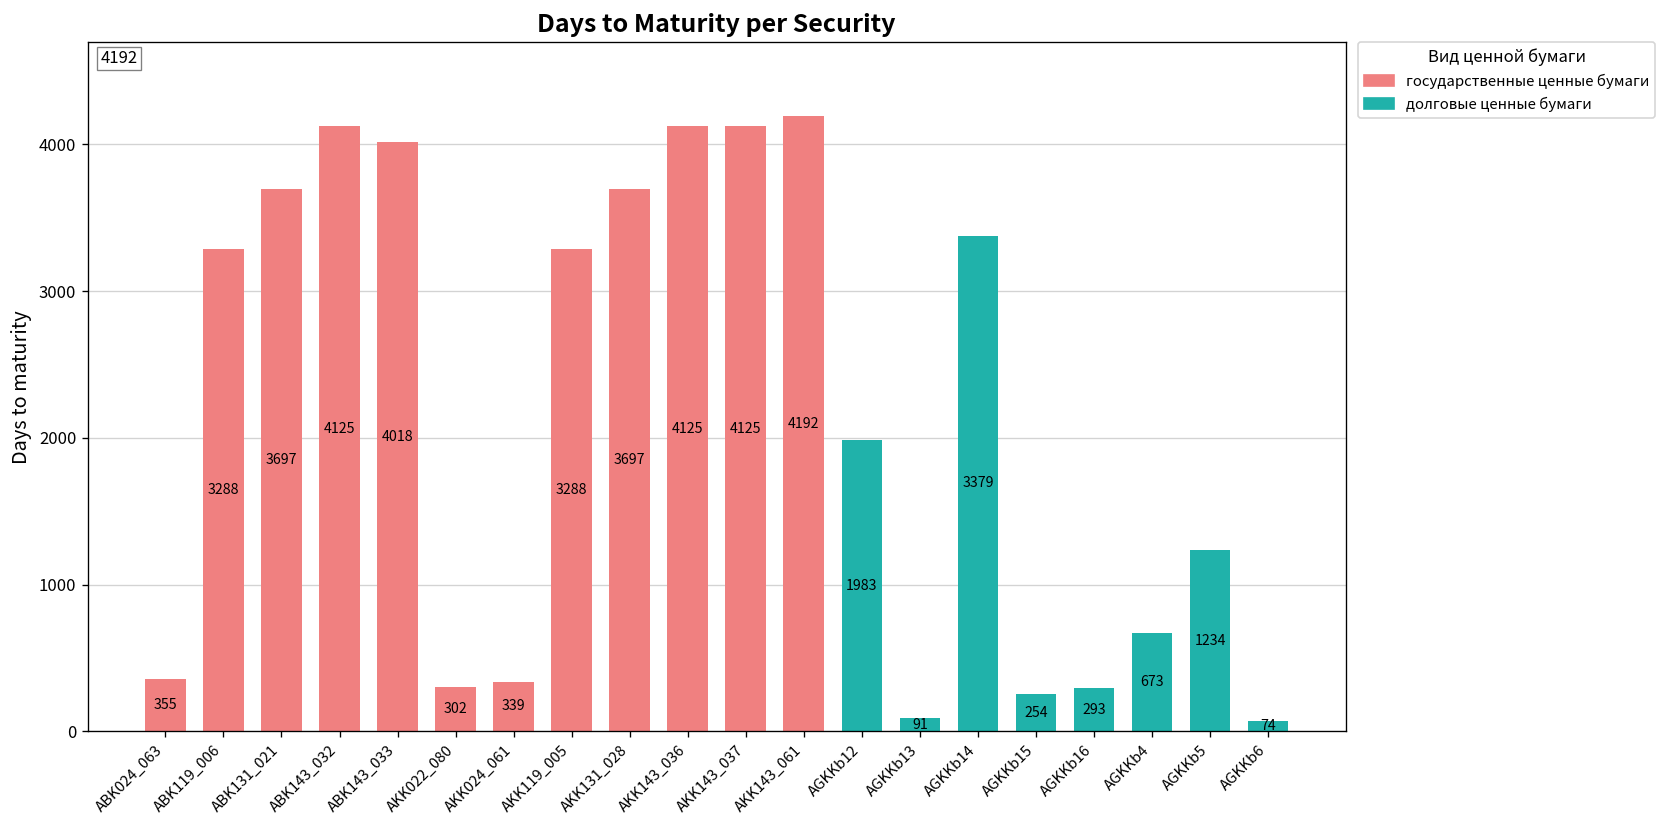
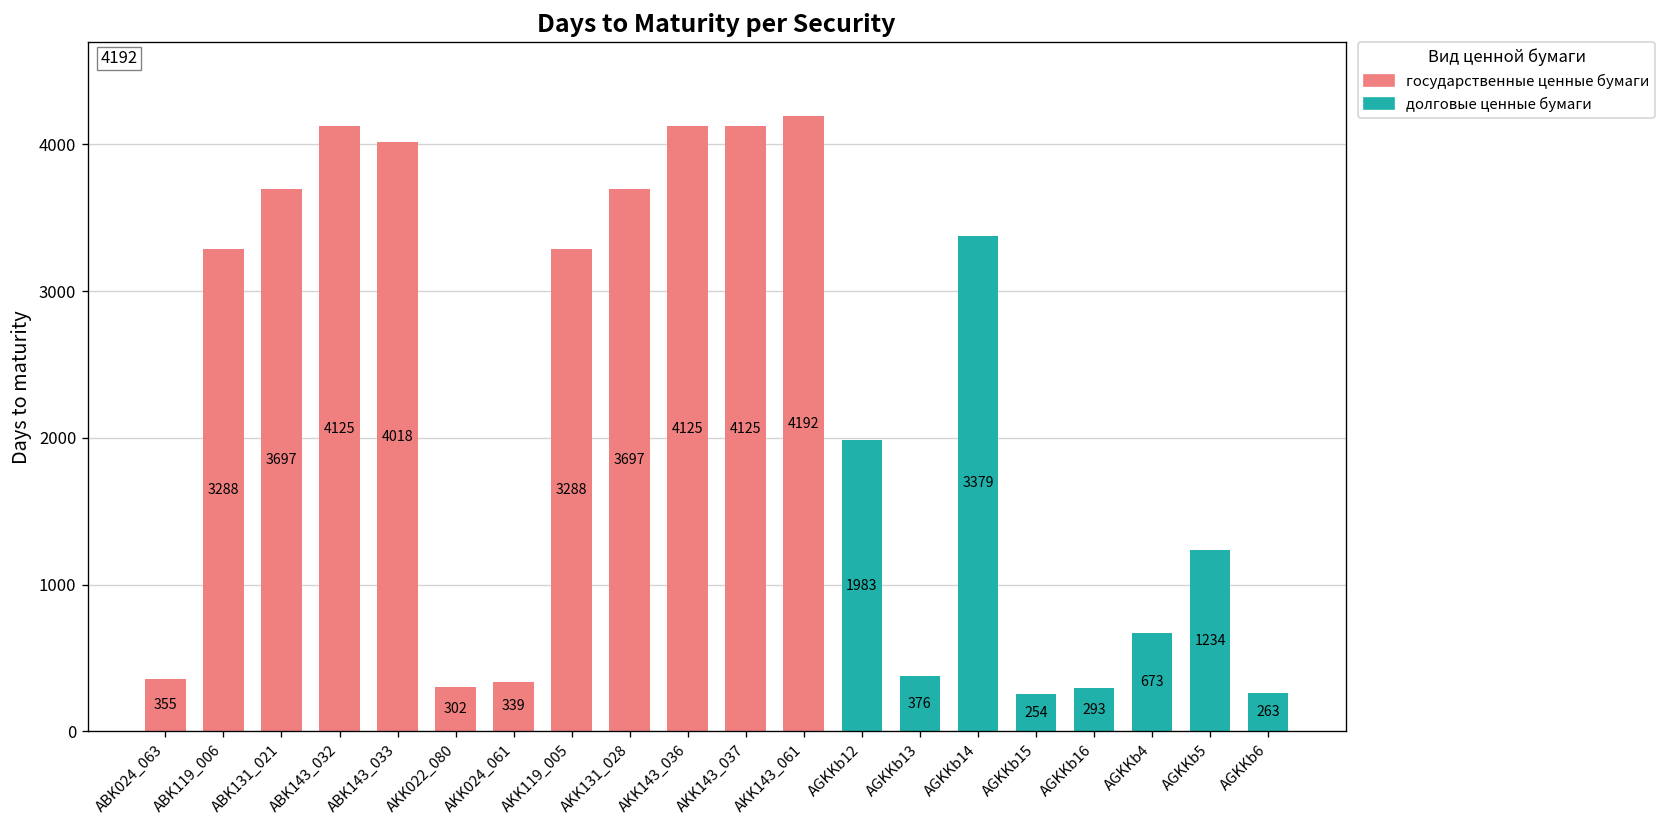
долговые ценные бумаги, AGKKb13: 91 -> 376
долговые ценные бумаги, AGKKb6: 74 -> 263
